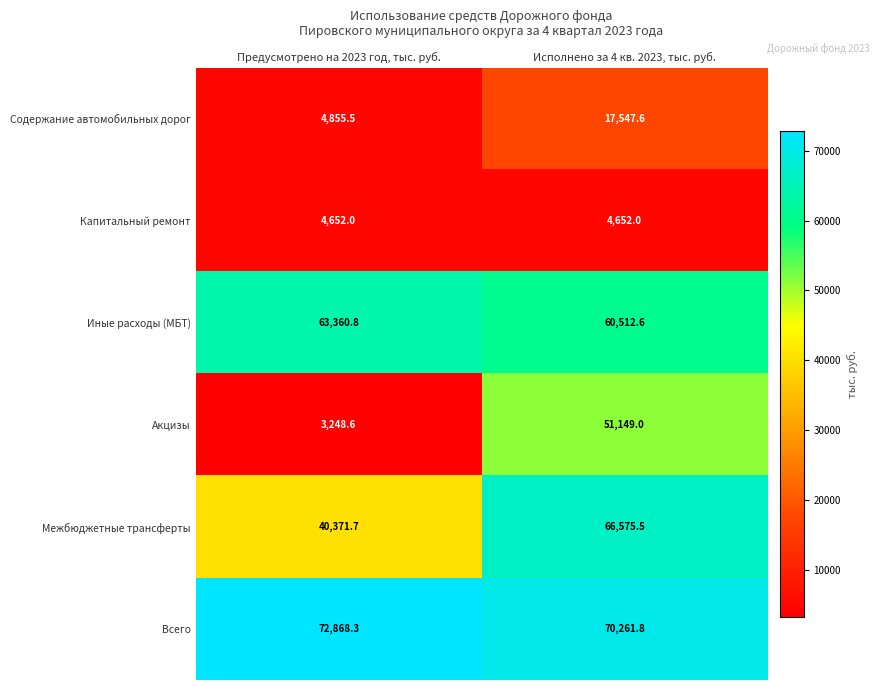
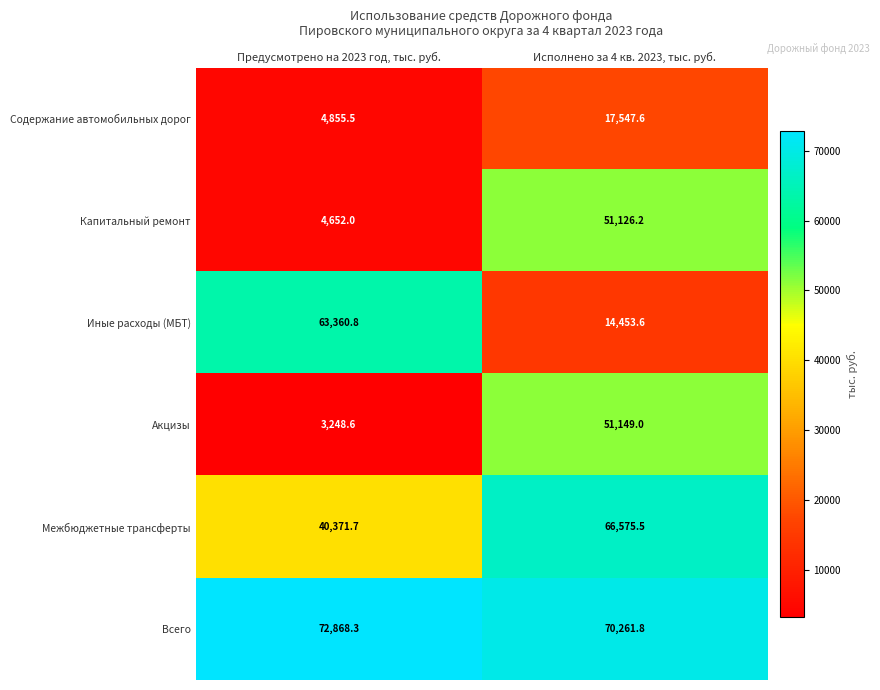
Капитальный ремонт, Исполнено за 4 кв. 2023, тыс. руб.: 4,652.0 -> 51,126.2
Иные расходы (МБТ), Исполнено за 4 кв. 2023, тыс. руб.: 60,512.6 -> 14,453.6
